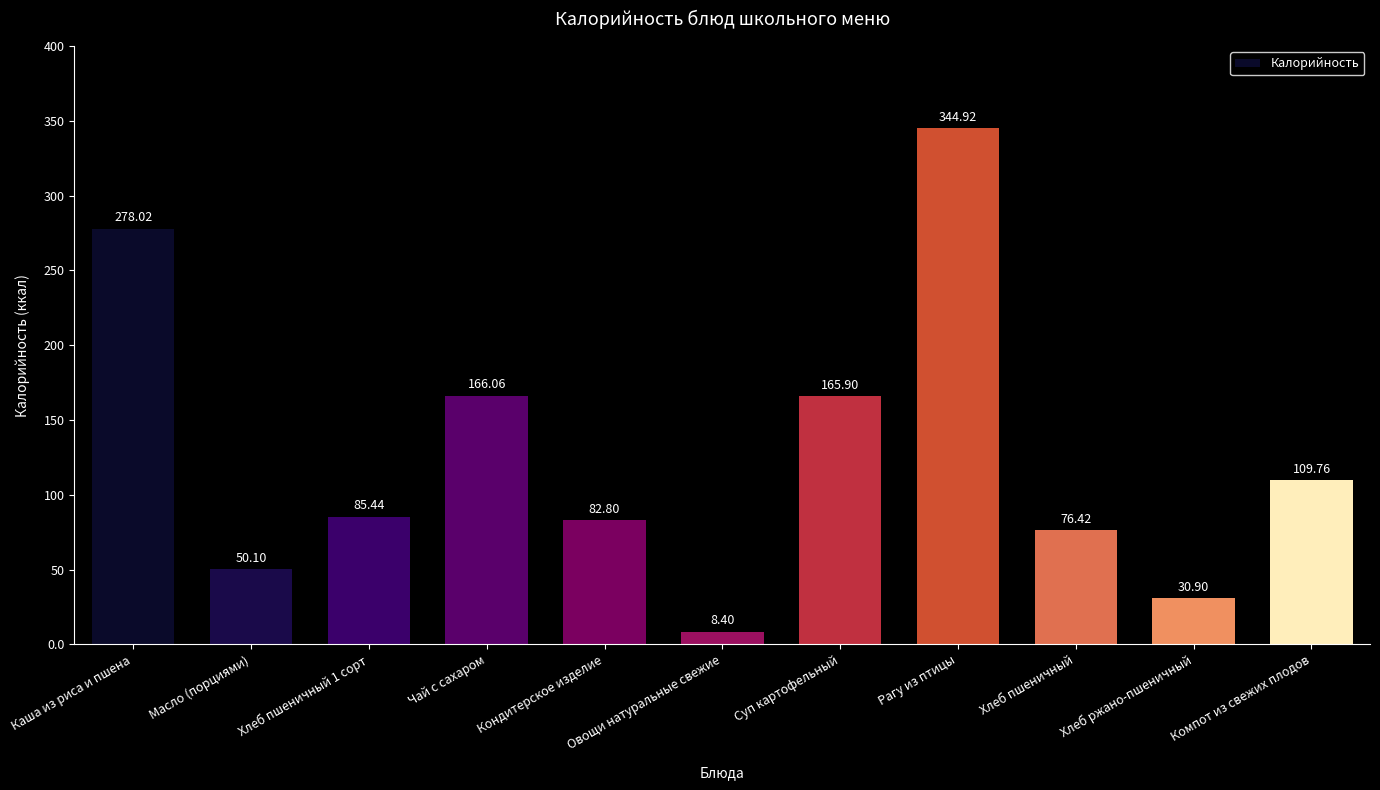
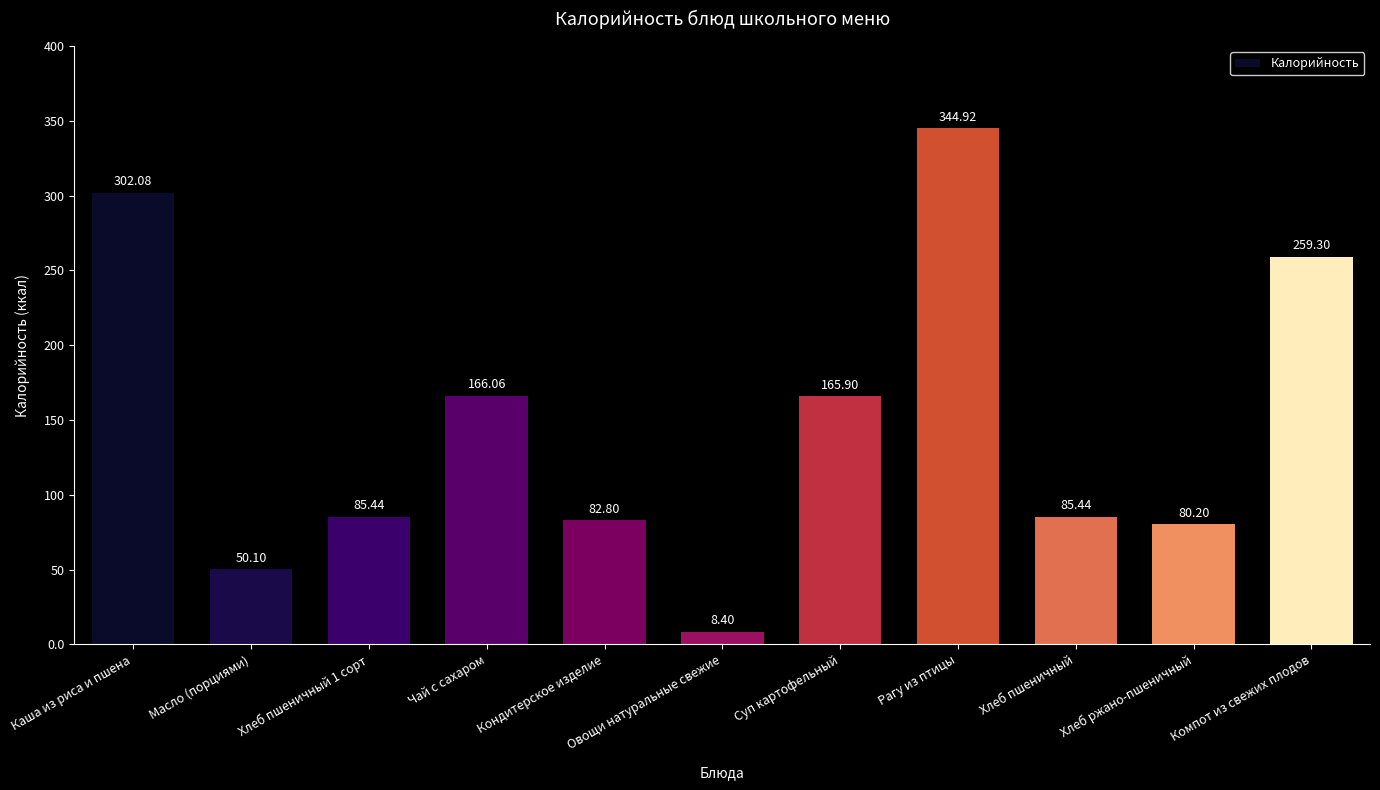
Каша из риса и пшена: 278.02 -> 302.08
Хлеб пшеничный: 76.42 -> 85.44
Хлеб ржано-пшеничный: 30.90 -> 80.20
Компот из свежих плодов: 109.76 -> 259.30
